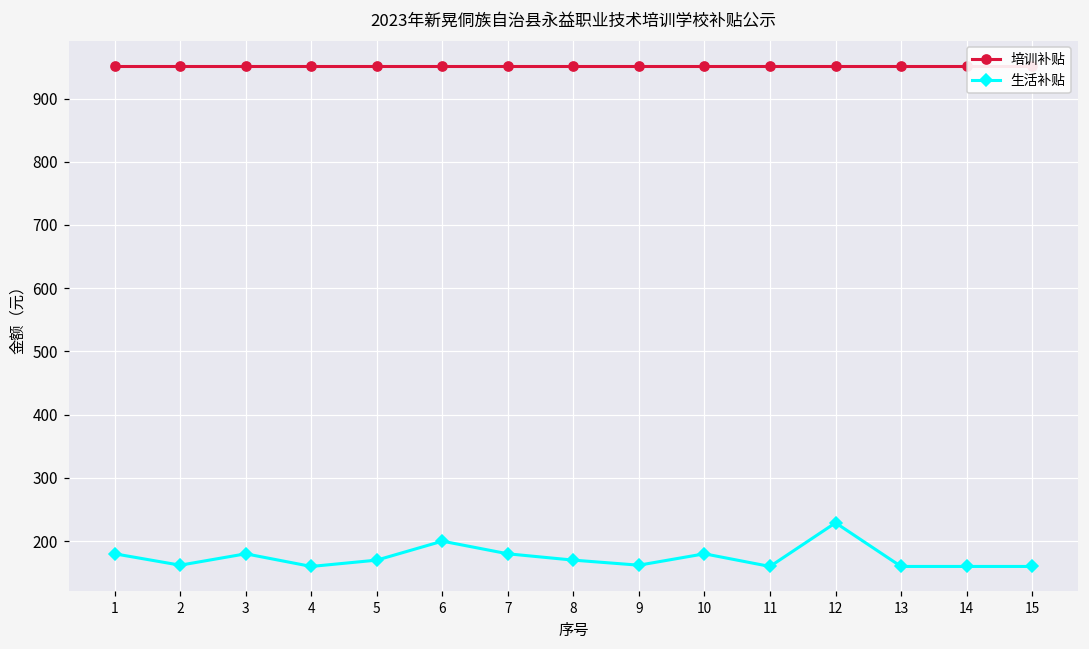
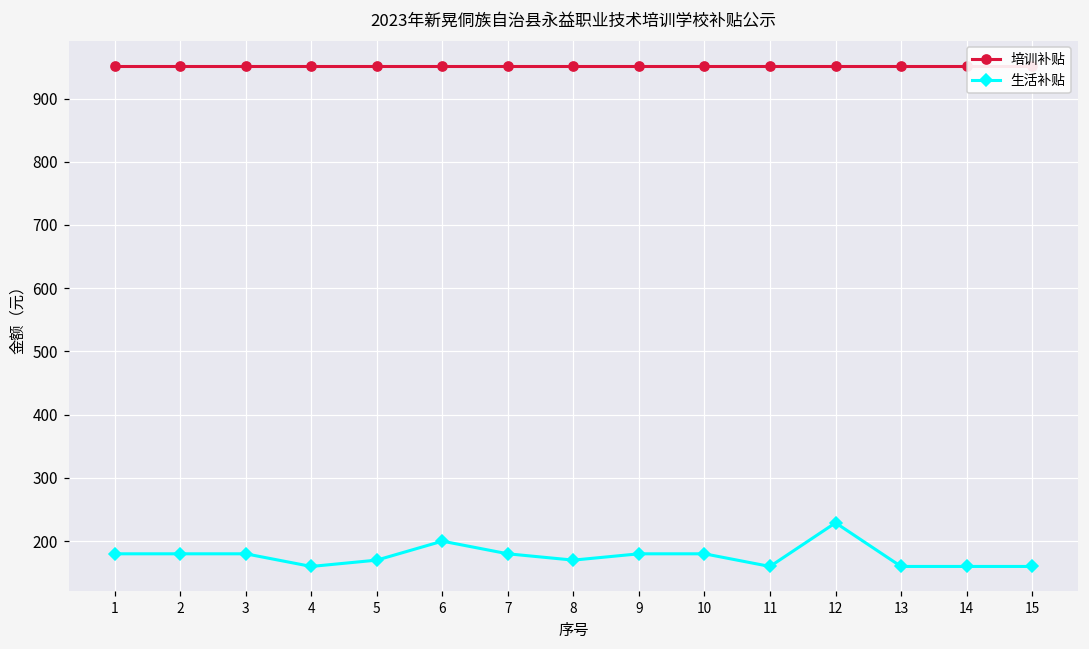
生活补贴, 2: 160 -> 180
生活补贴, 9: 160 -> 180
